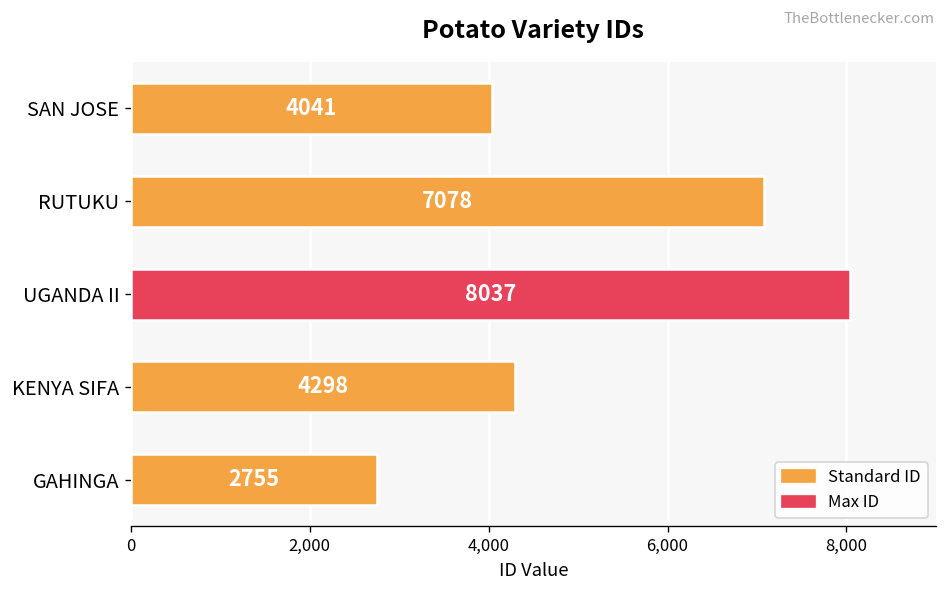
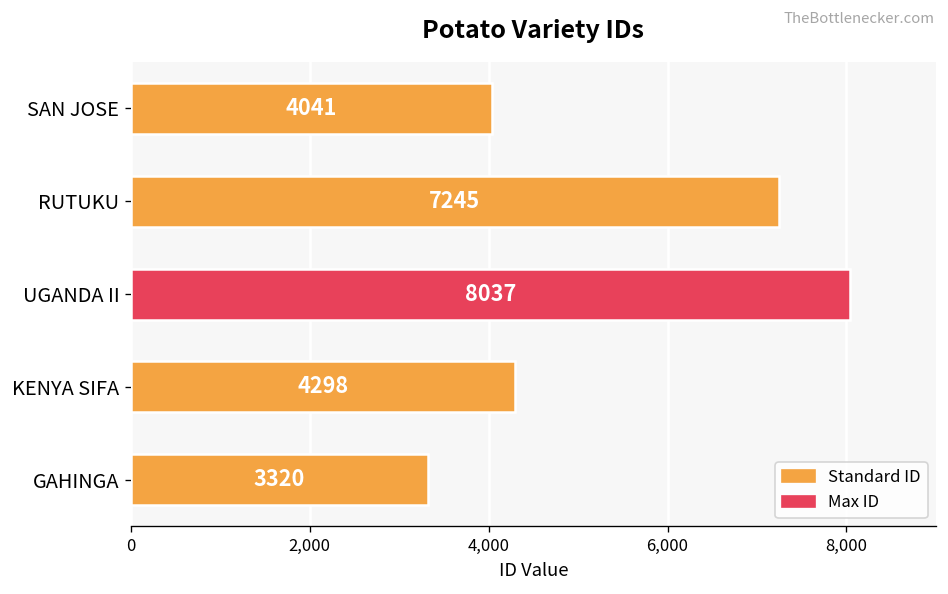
RUTUKU: 7078 -> 7245
GAHINGA: 2755 -> 3320
